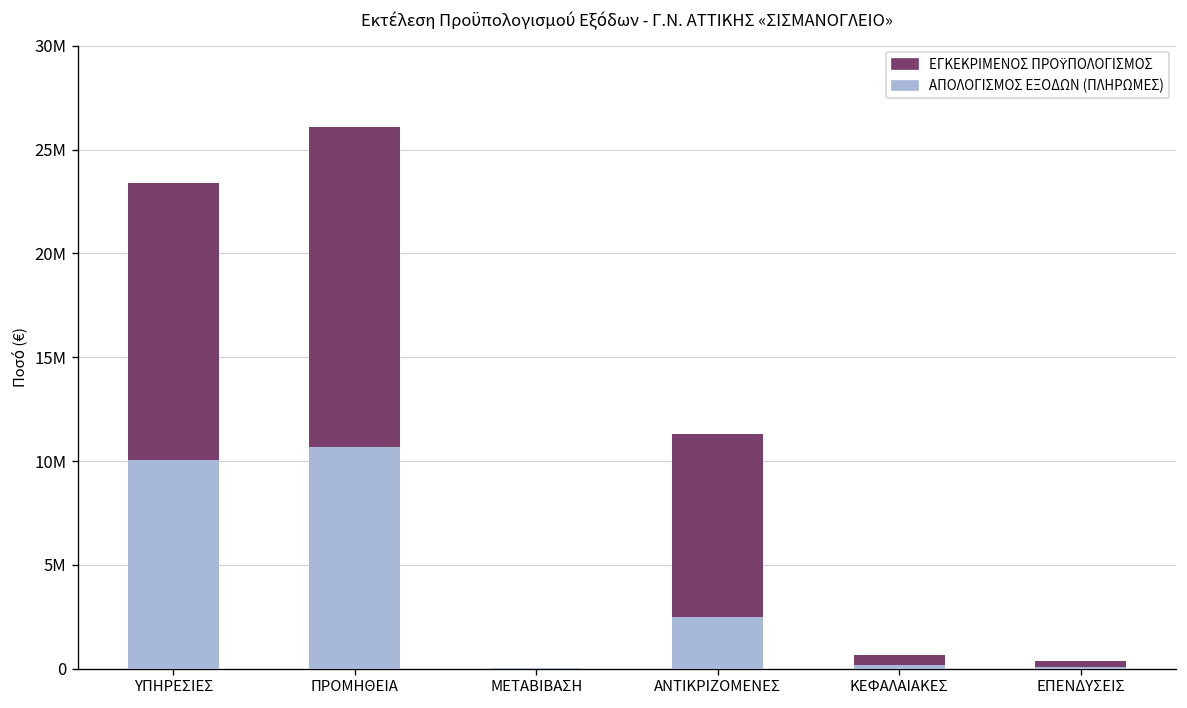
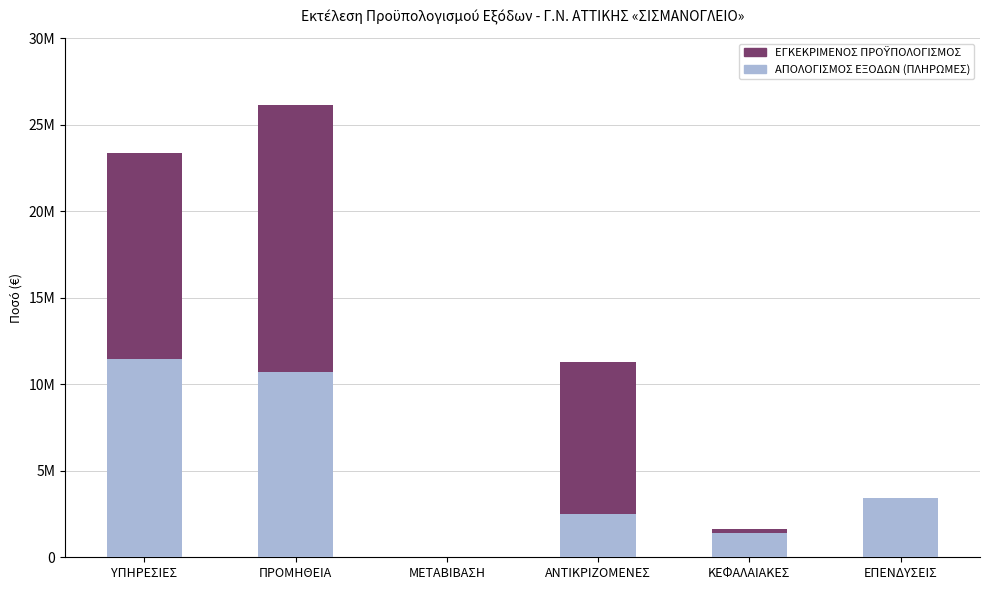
ΑΠΟΛΟΓΙΣΜΟΣ ΕΞΟΔΩΝ (ΠΛΗΡΩΜΕΣ), ΥΠΗΡΕΣΙΕΣ: 10100000 -> 11400000
ΕΓΚΕΚΡΙΜΕΝΟΣ ΠΡΟΫΠΟΛΟΓΙΣΜΟΣ, ΚΕΦΑΛΑΙΑΚΕΣ: 700000 -> 1600000
ΑΠΟΛΟΓΙΣΜΟΣ ΕΞΟΔΩΝ (ΠΛΗΡΩΜΕΣ), ΚΕΦΑΛΑΙΑΚΕΣ: 200000 -> 1400000
ΑΠΟΛΟΓΙΣΜΟΣ ΕΞΟΔΩΝ (ΠΛΗΡΩΜΕΣ), ΕΠΕΝΔΥΣΕΙΣ: 100000 -> 3500000
